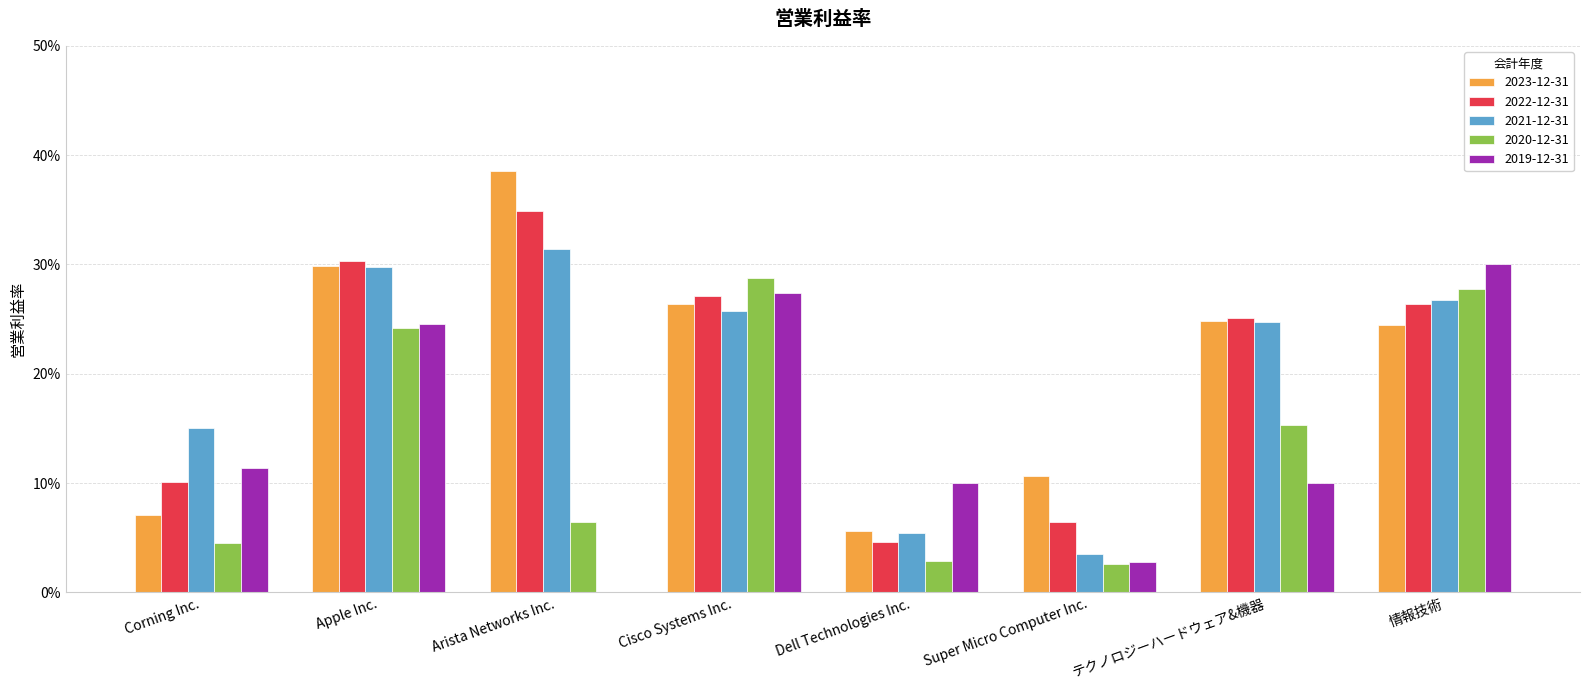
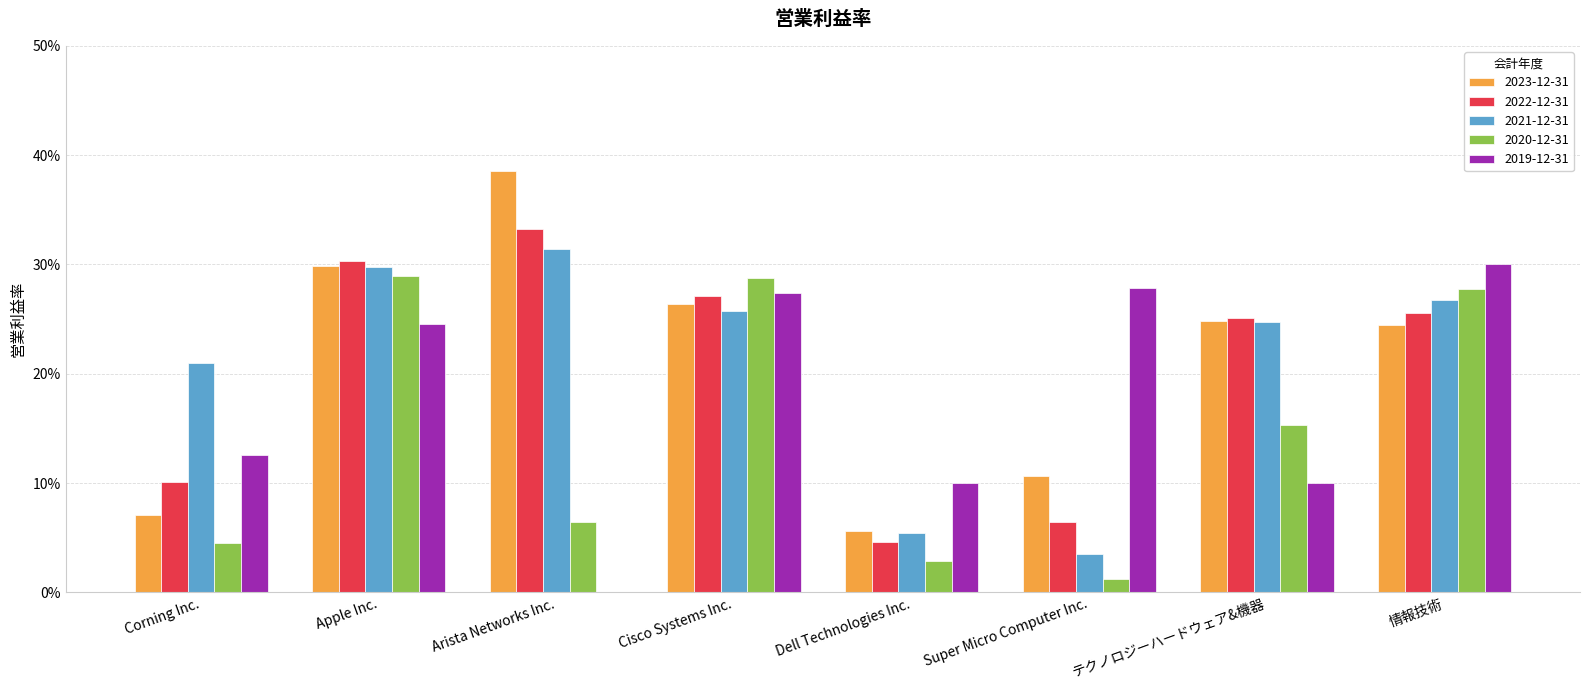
2021-12-31, Corning Inc.: 15.0% -> 21.0%
2019-12-31, Corning Inc.: 11.4% -> 12.6%
2020-12-31, Apple Inc.: 24.2% -> 29.0%
2022-12-31, Arista Networks Inc.: 34.9% -> 33.3%
2020-12-31, Super Micro Computer Inc.: 2.6% -> 1.2%
2019-12-31, Super Micro Computer Inc.: 2.8% -> 27.8%
2022-12-31, 情報技術: 26.4% -> 25.6%
